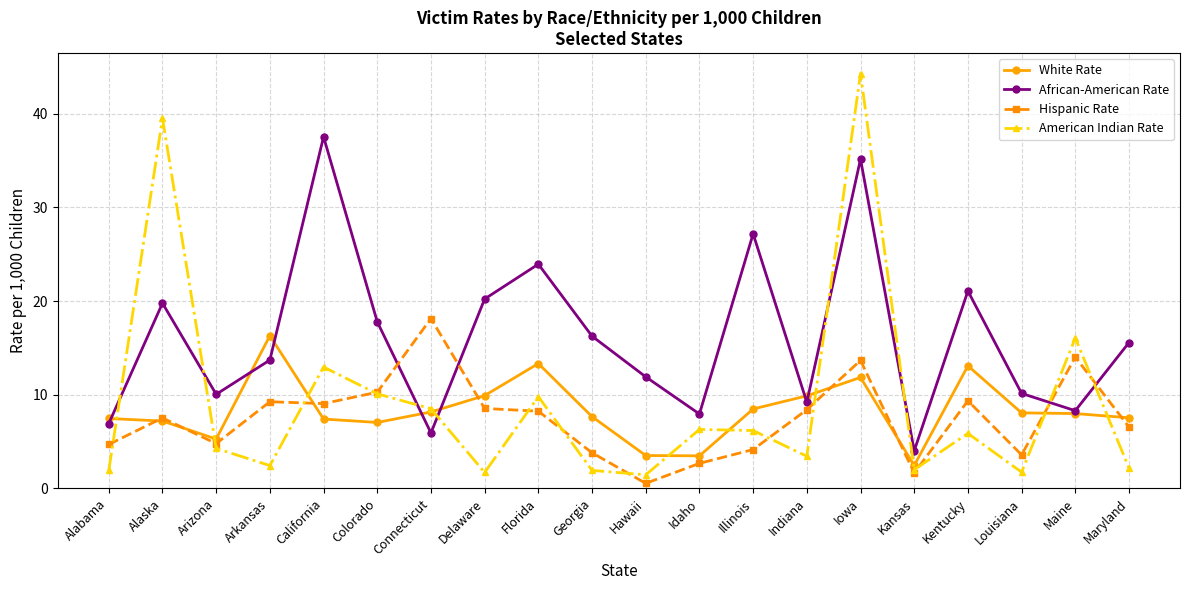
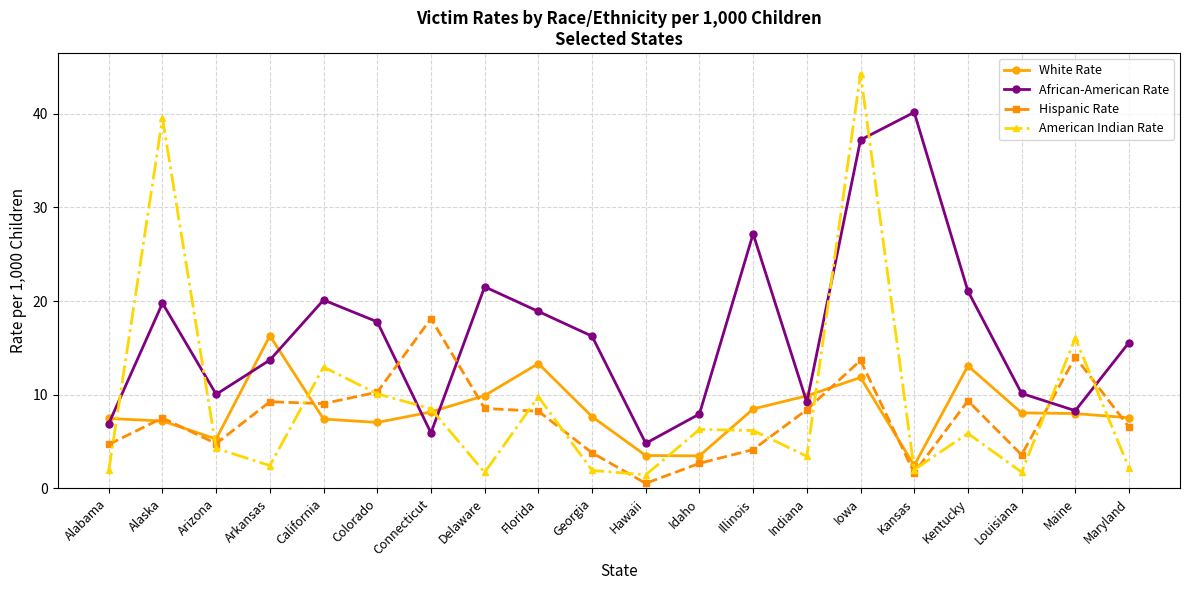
African-American Rate, California: 38 -> 20
African-American Rate, Delaware: 20 -> 22
African-American Rate, Florida: 24 -> 19
African-American Rate, Hawaii: 12 -> 5
African-American Rate, Iowa: 35 -> 37
African-American Rate, Kansas: 4 -> 40
